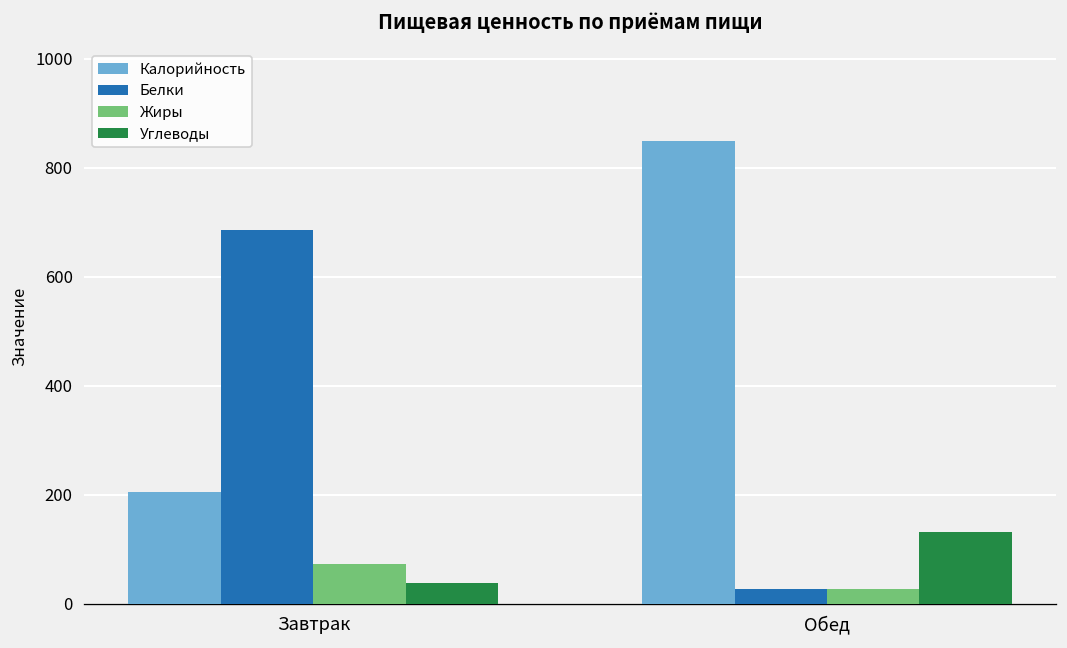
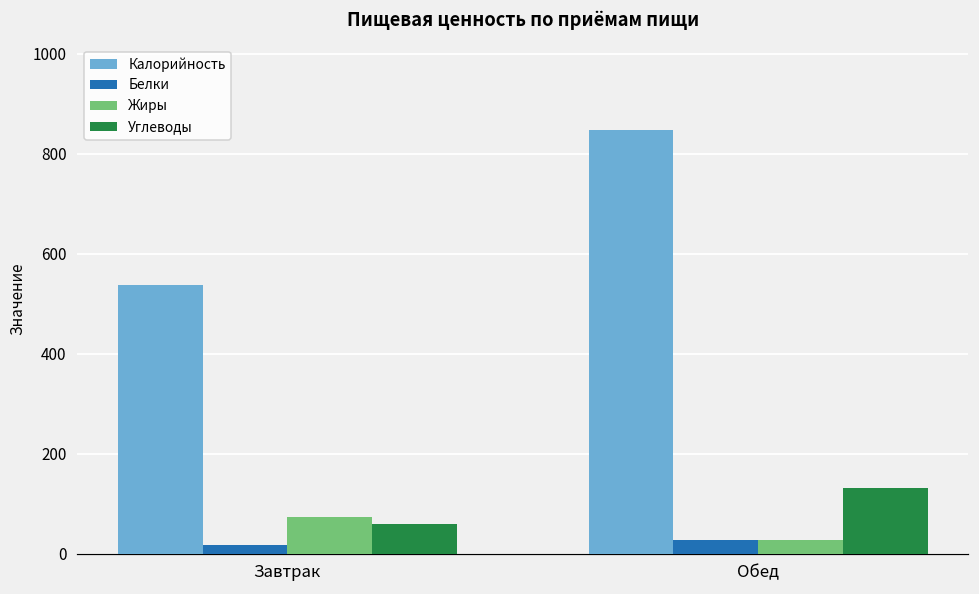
Калорийность, Завтрак: 210 -> 540
Белки, Завтрак: 690 -> 20
Углеводы, Завтрак: 40 -> 60
